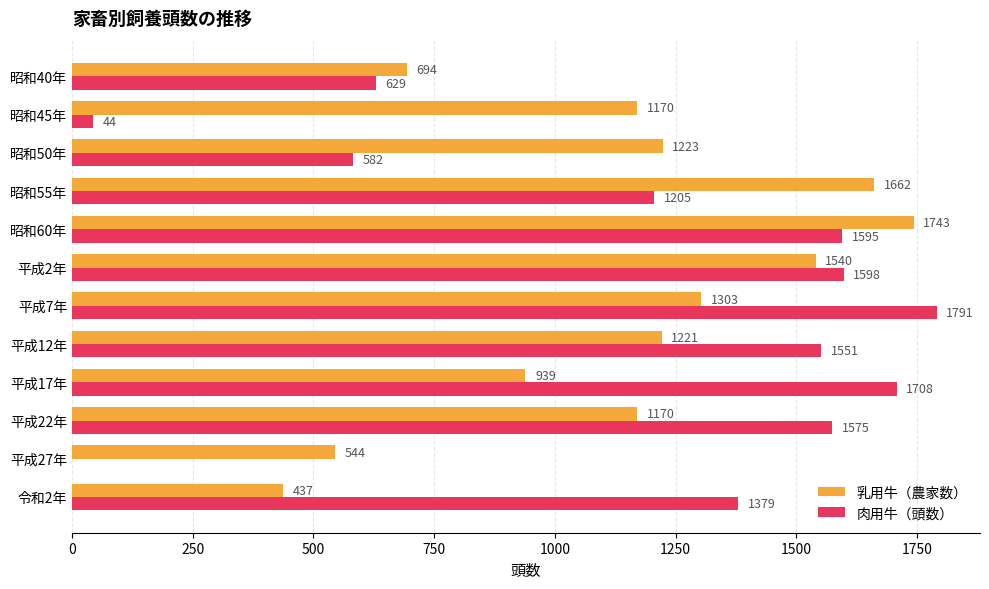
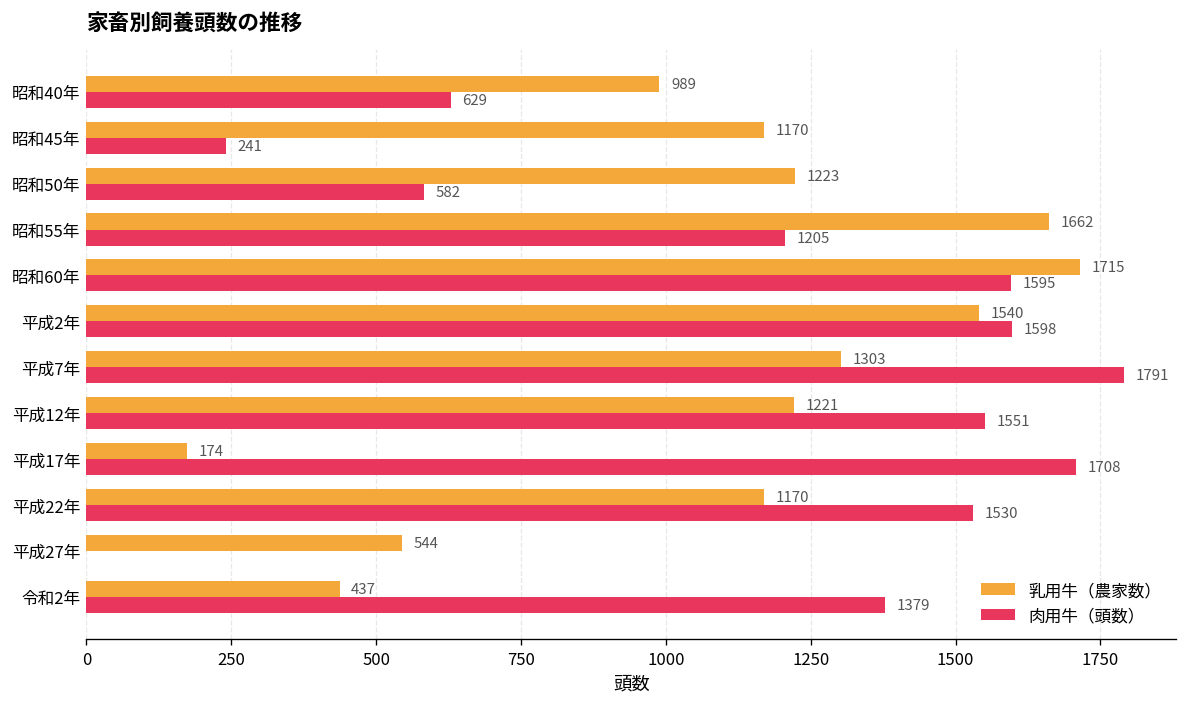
乳用牛（農家数）, 昭和40年: 694 -> 989
肉用牛（頭数）, 昭和45年: 44 -> 241
乳用牛（農家数）, 昭和60年: 1743 -> 1715
乳用牛（農家数）, 平成17年: 939 -> 174
肉用牛（頭数）, 平成22年: 1575 -> 1530
